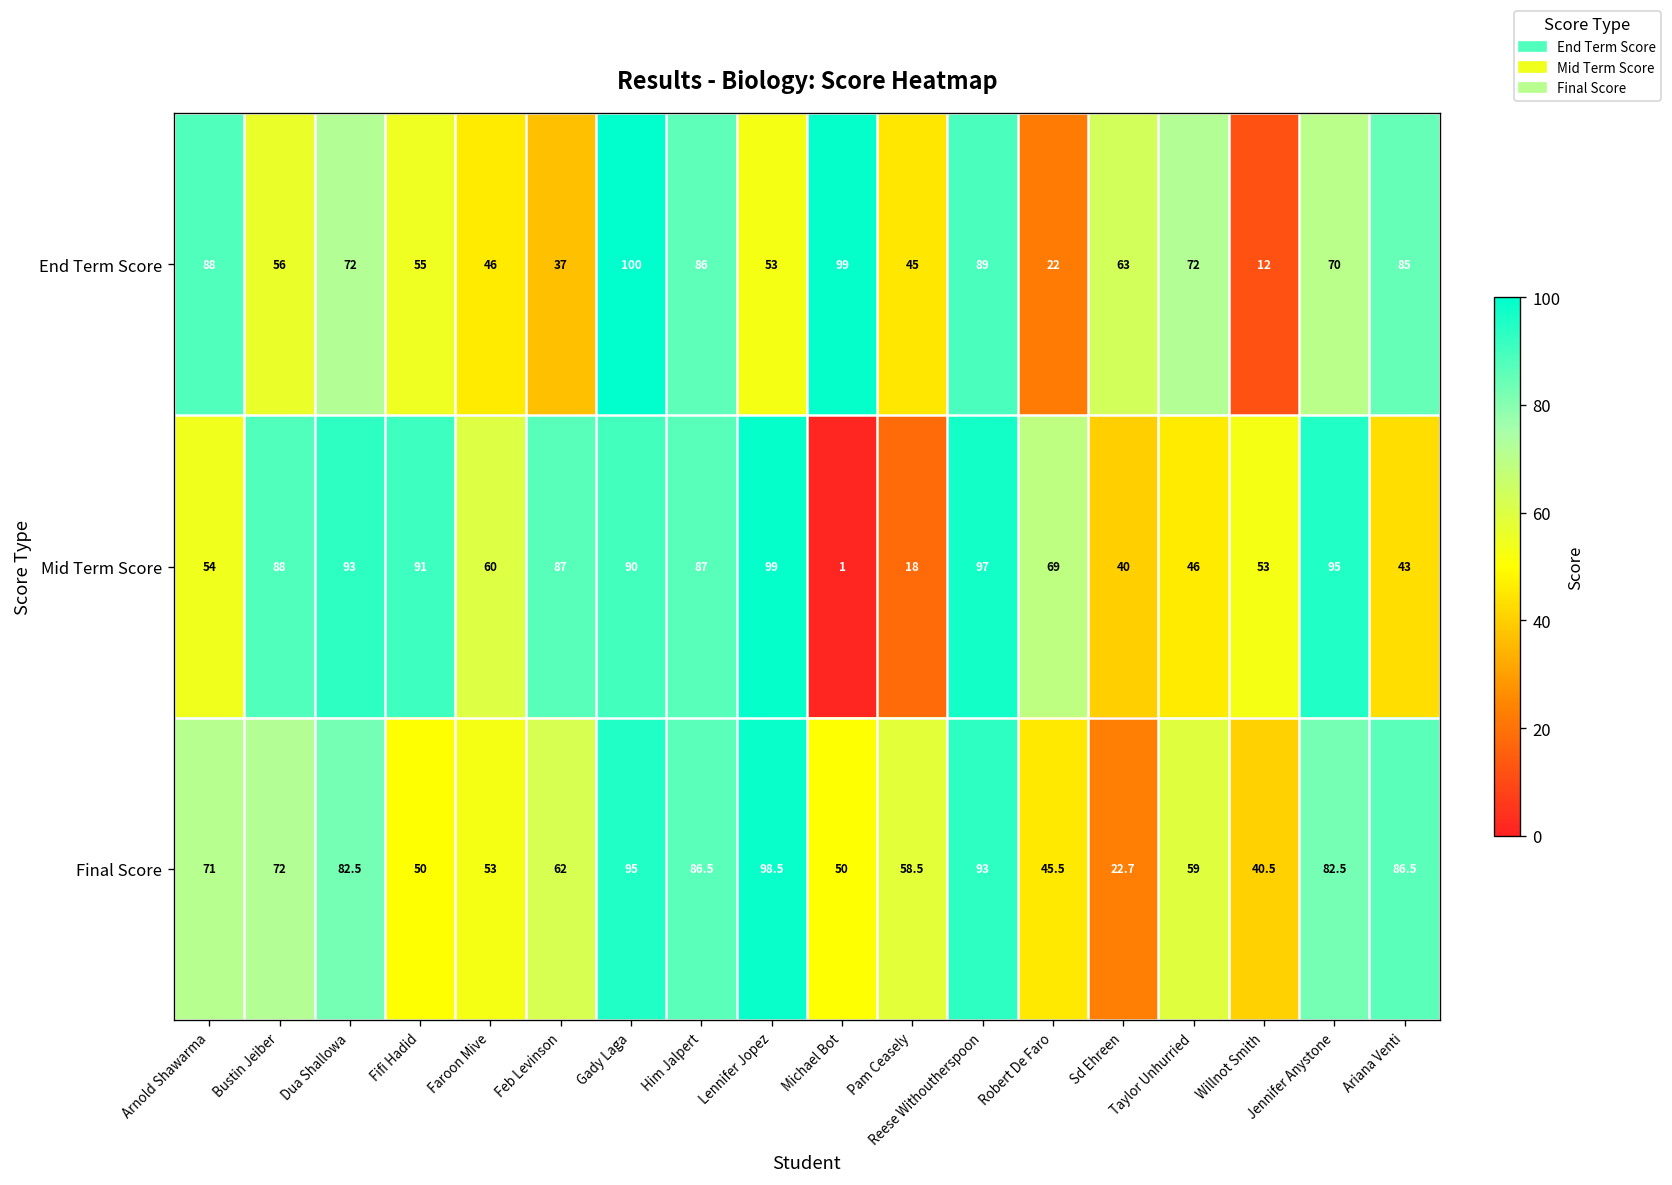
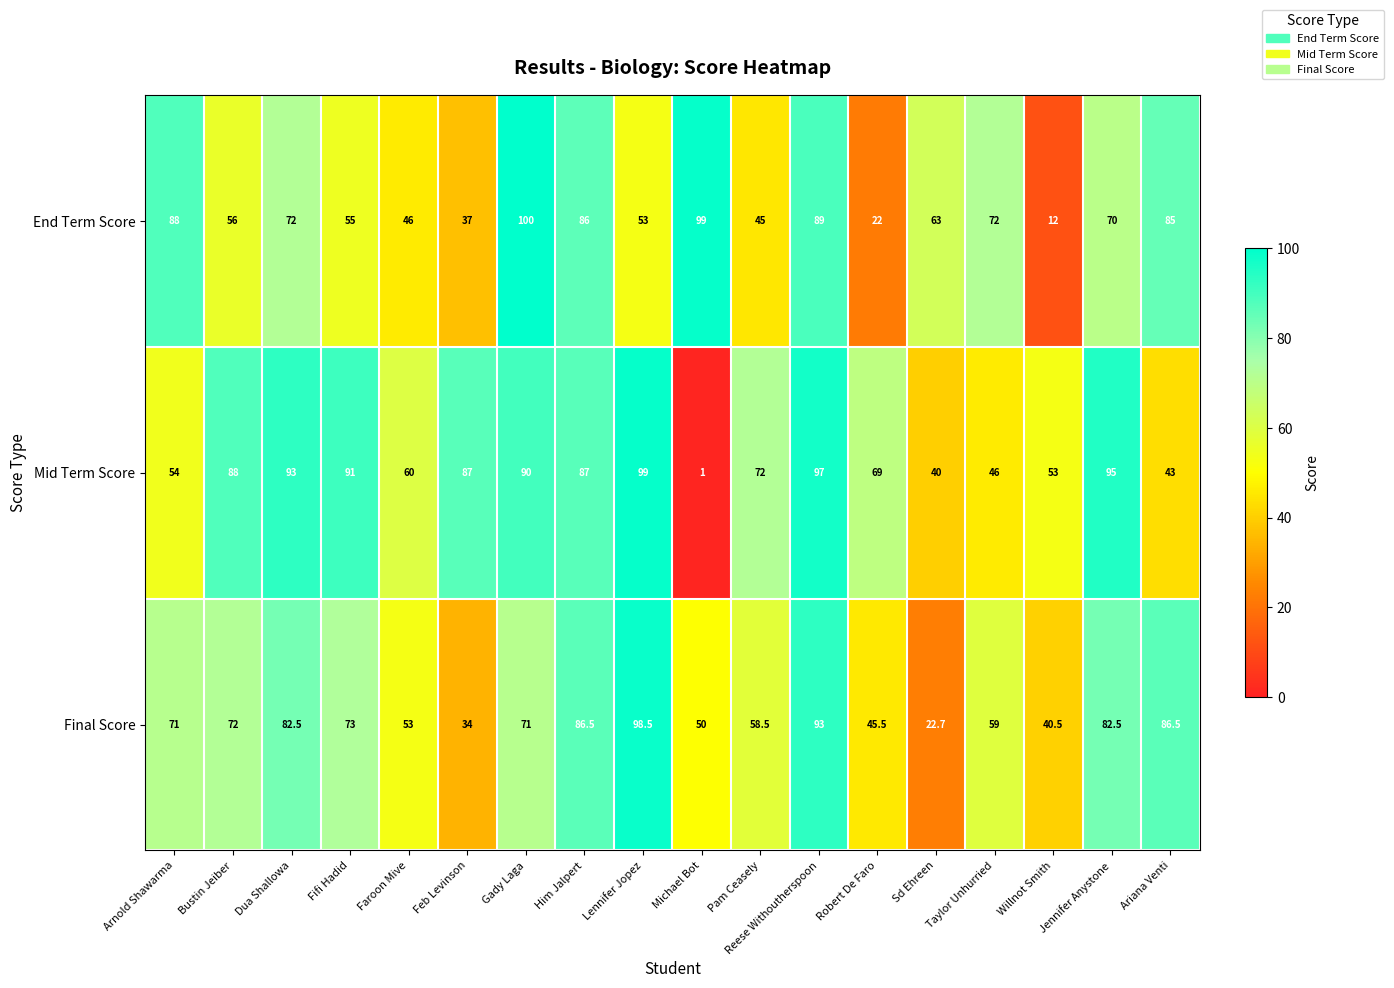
Mid Term Score, Pam Ceasely: 18 -> 72
Final Score, Fifi Hadid: 50 -> 73
Final Score, Feb Levinson: 62 -> 34
Final Score, Gady Laga: 95 -> 71
